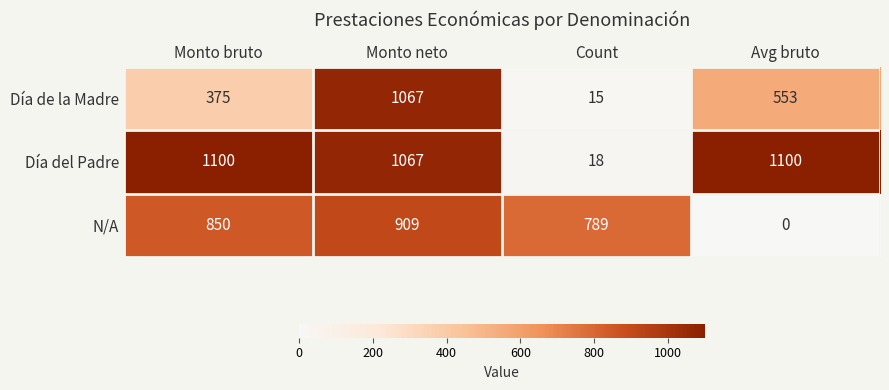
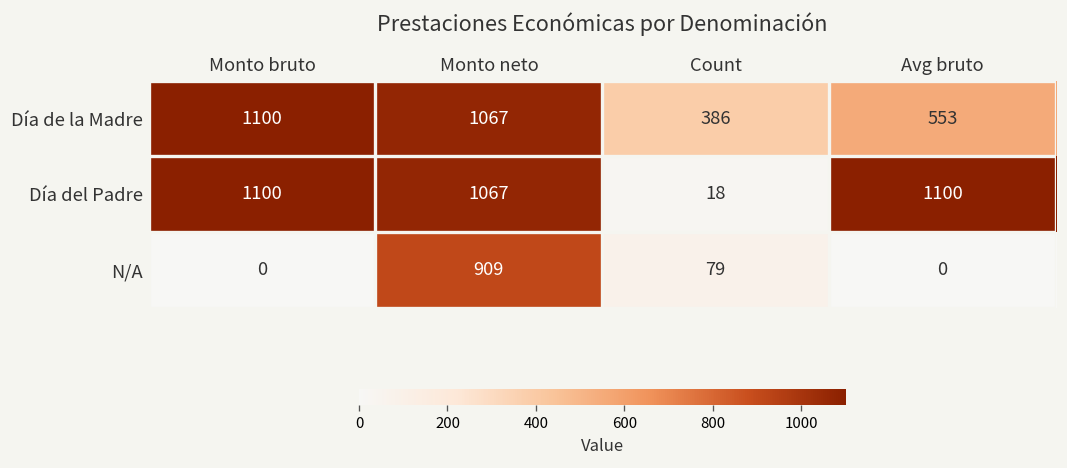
Día de la Madre, Monto bruto: 375 -> 1100
Día de la Madre, Count: 15 -> 386
N/A, Monto bruto: 850 -> 0
N/A, Count: 789 -> 79
